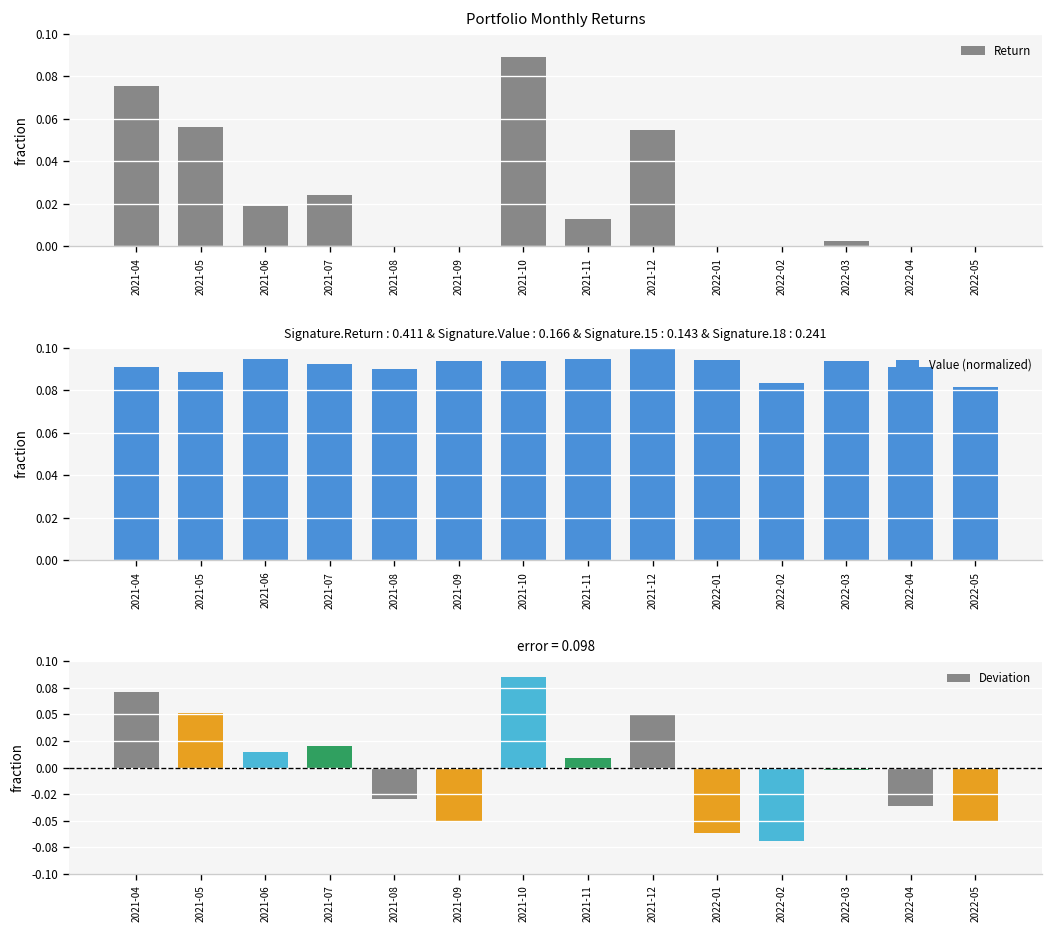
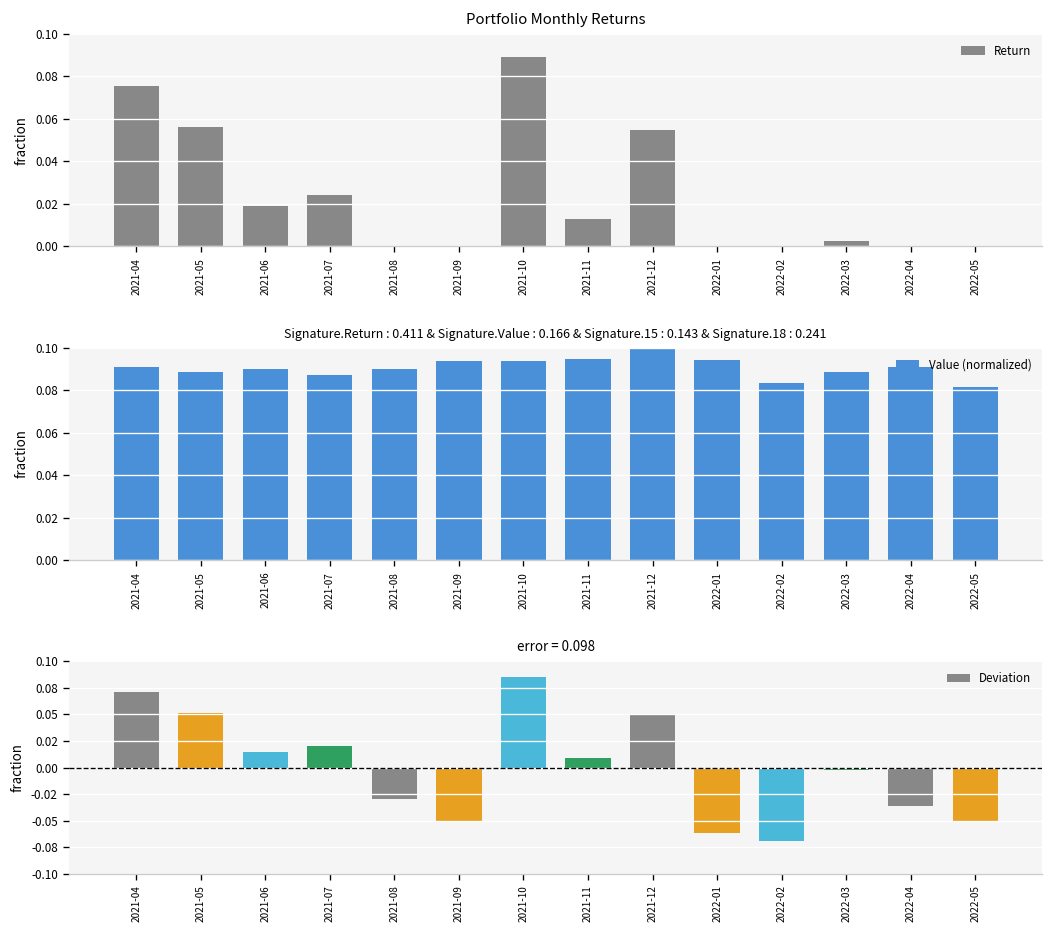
Signature.Return : 0.411 & Signature.Value : 0.166 & Signature.15 : 0.143 & Signature.18 : 0.241, 2021-06: 0.095 -> 0.090
Signature.Return : 0.411 & Signature.Value : 0.166 & Signature.15 : 0.143 & Signature.18 : 0.241, 2021-07: 0.092 -> 0.087
Signature.Return : 0.411 & Signature.Value : 0.166 & Signature.15 : 0.143 & Signature.18 : 0.241, 2022-03: 0.094 -> 0.088
